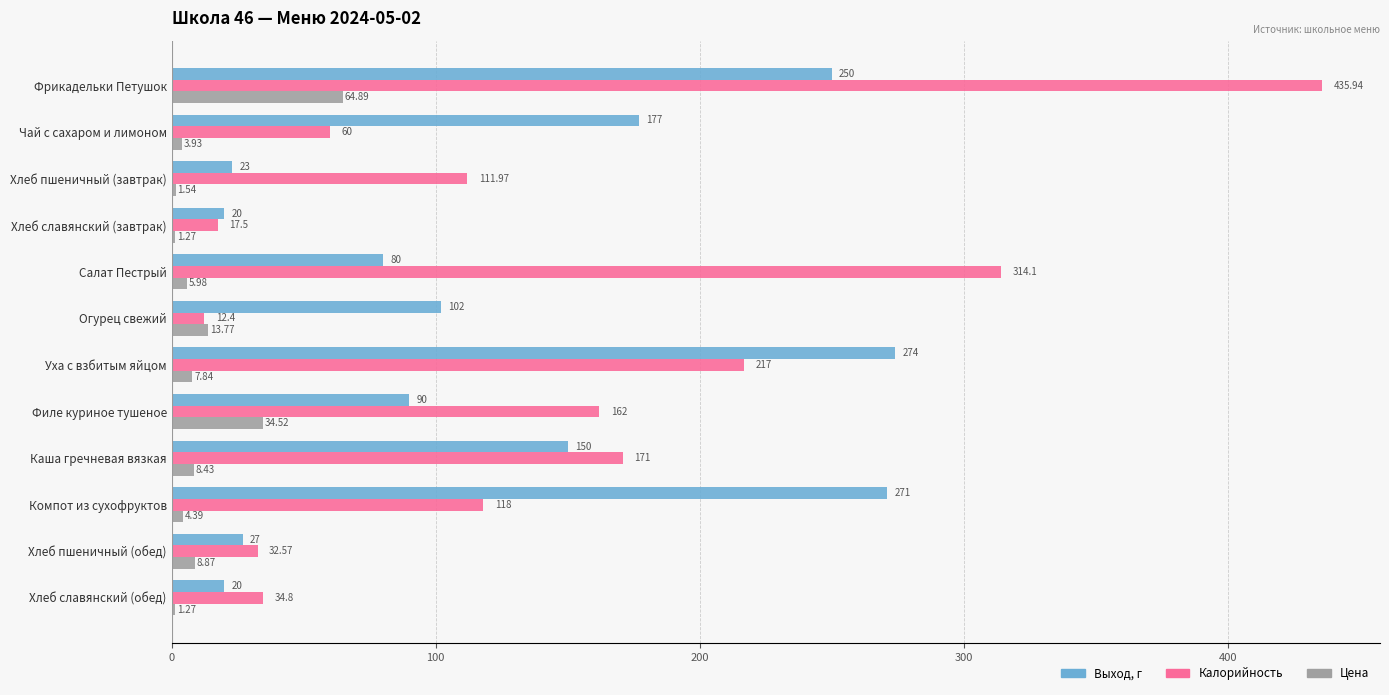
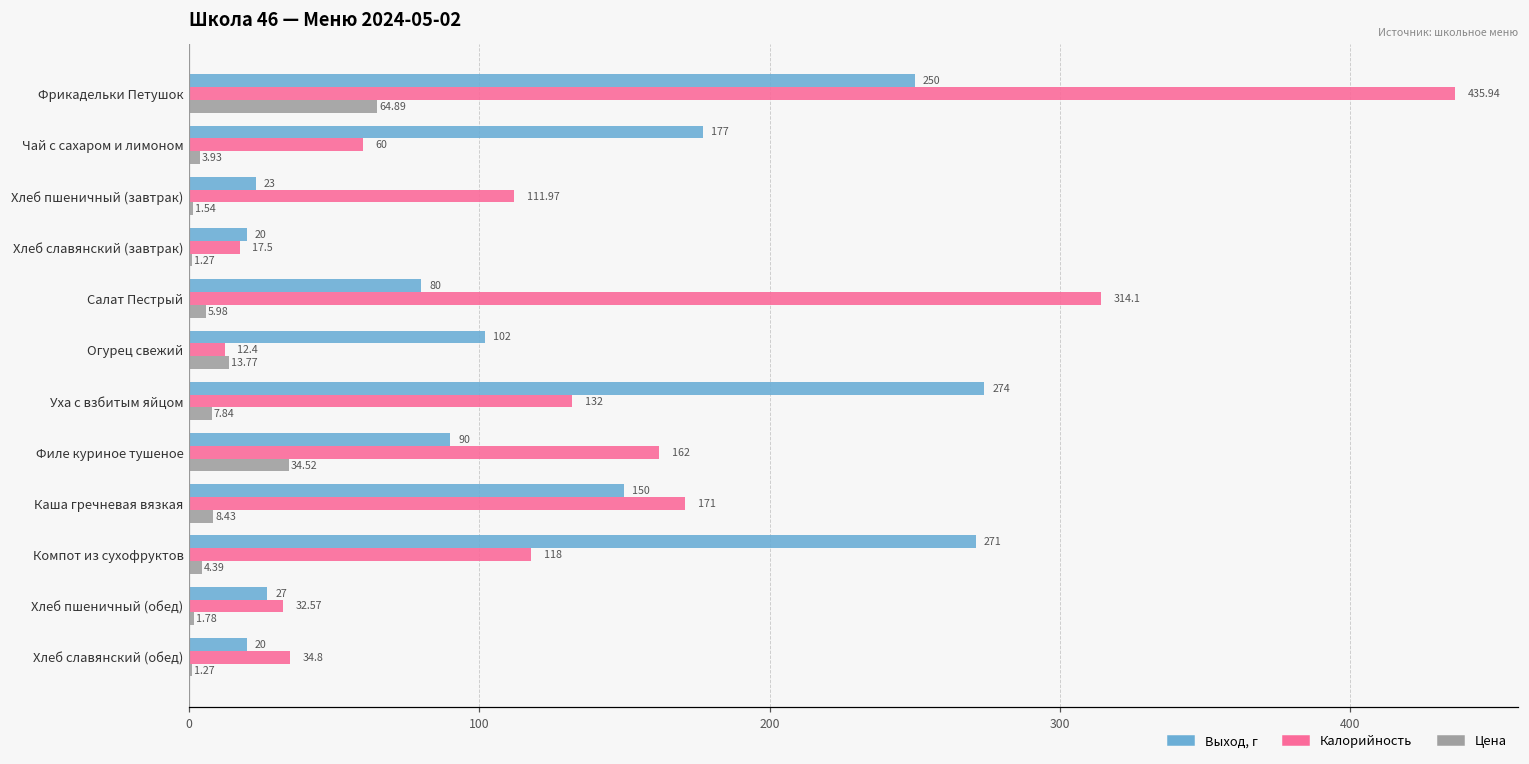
Калорийность, Уха с взбитым яйцом: 217 -> 132
Цена, Хлеб пшеничный (обед): 8.87 -> 1.78
